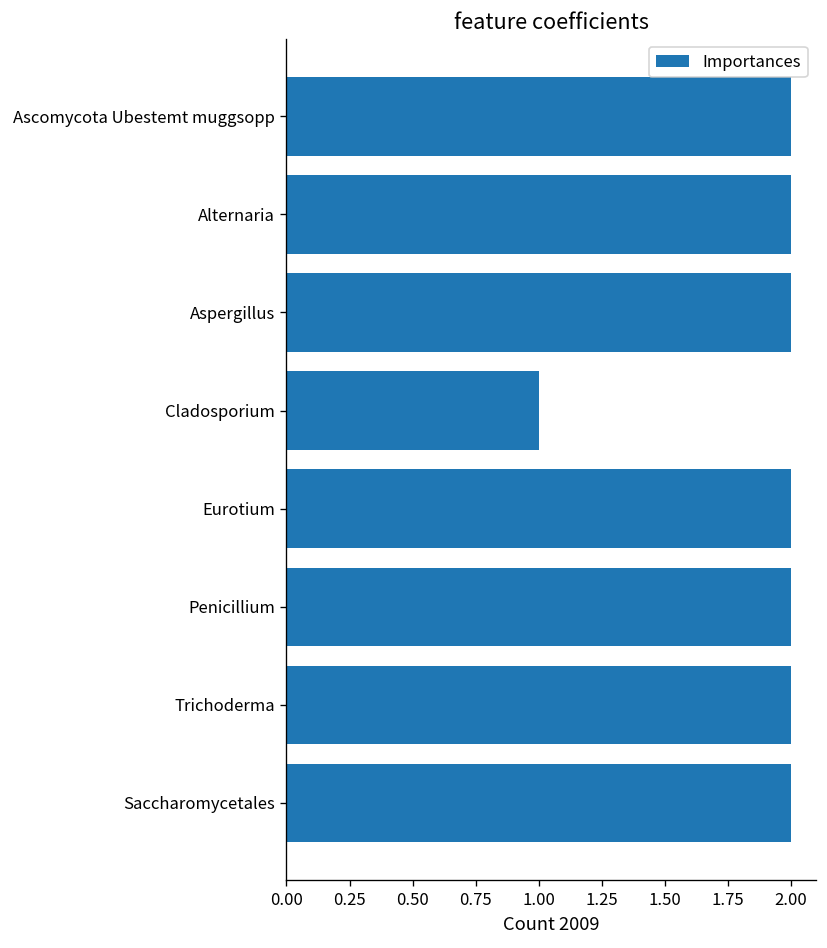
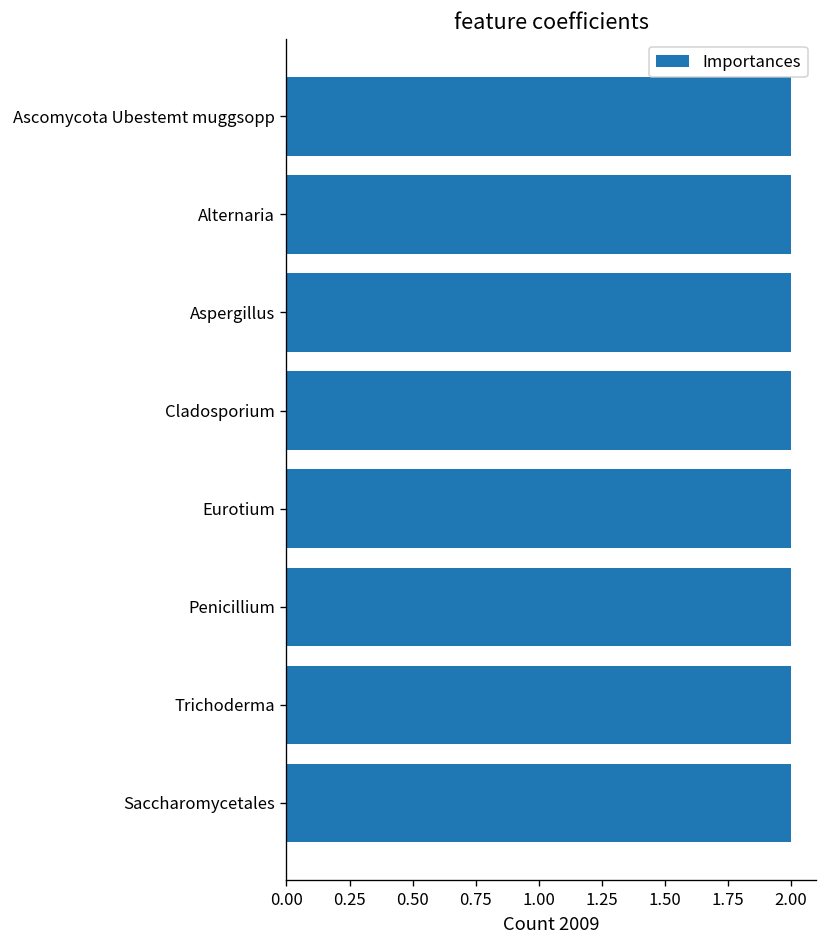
Cladosporium: 1 -> 2
